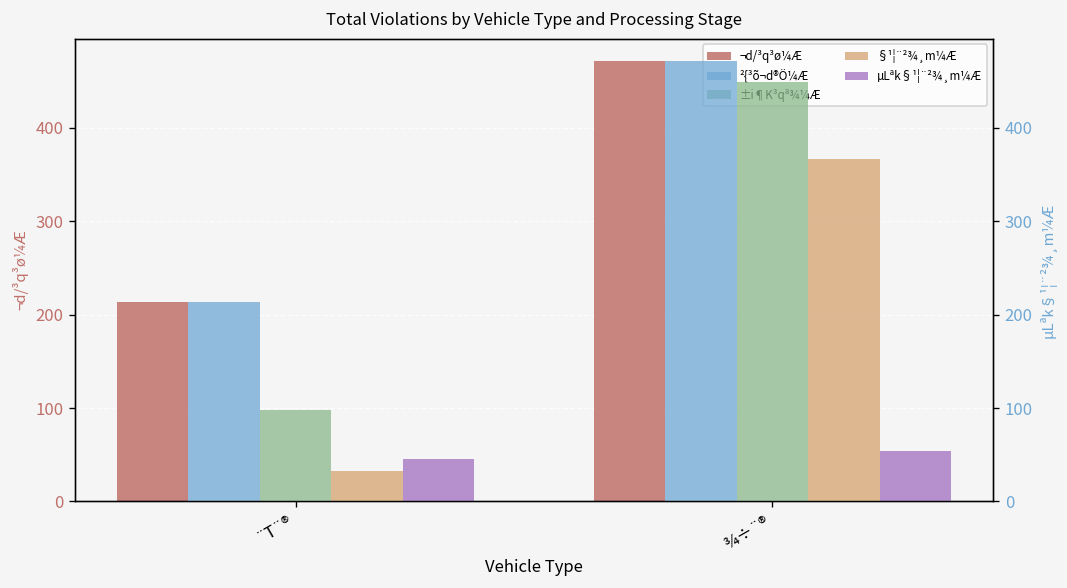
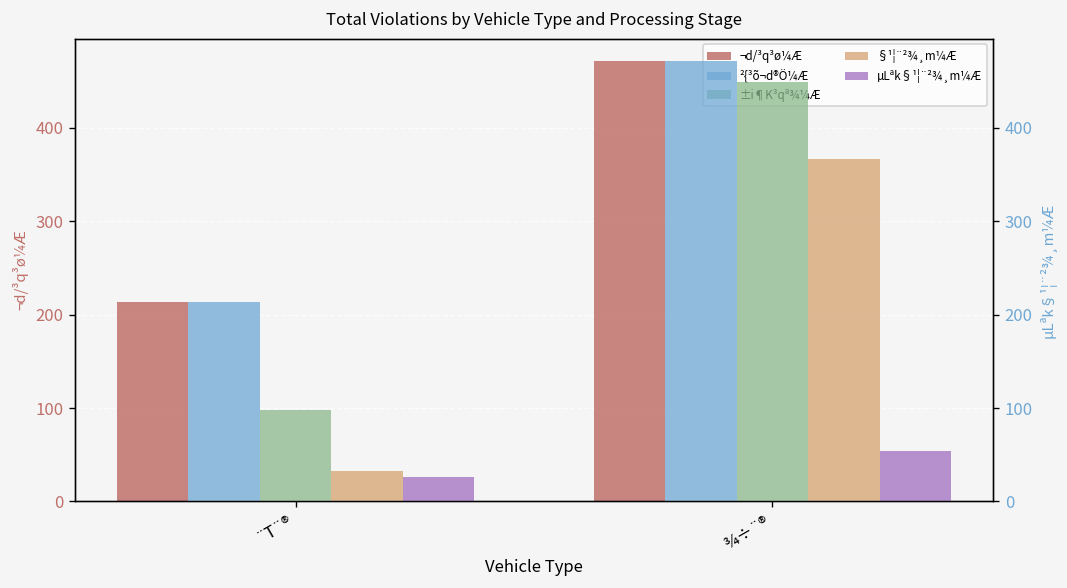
µLªk§¹¦¨²¾¸m¼Æ, ¨T¨®: 50 -> 30
